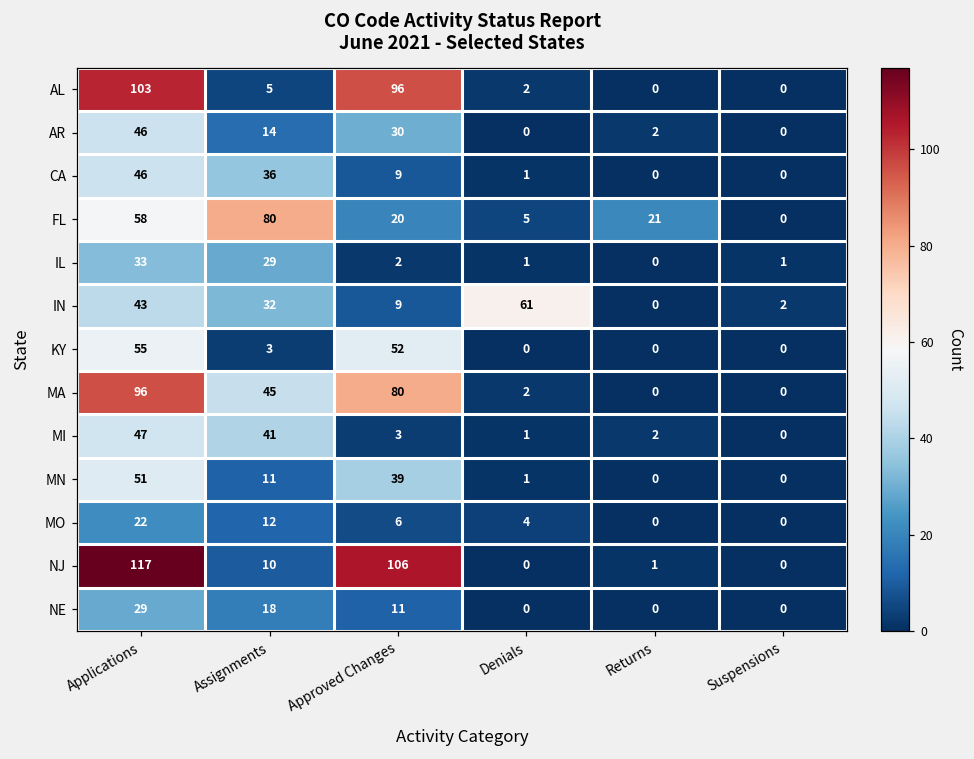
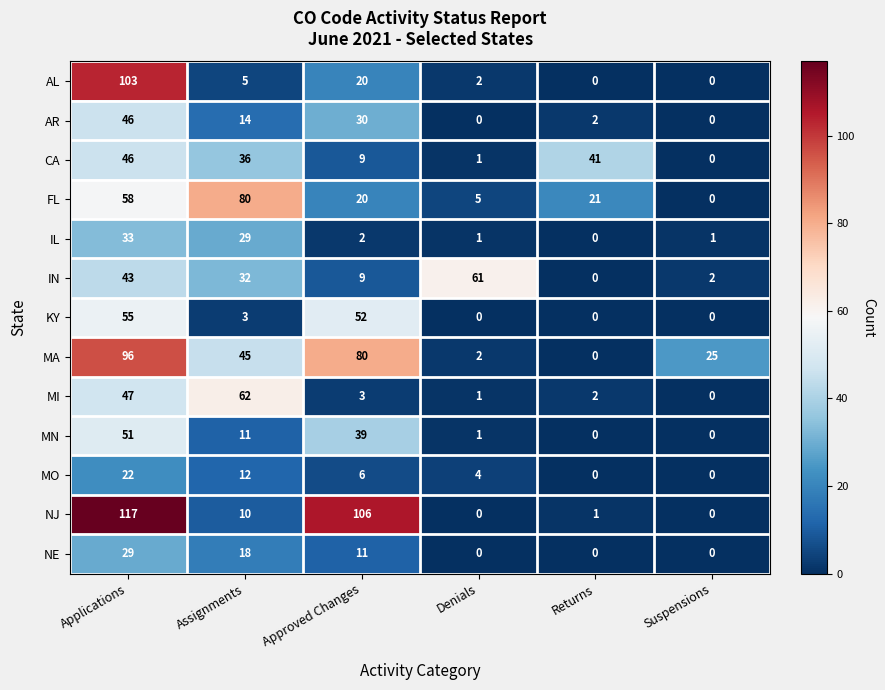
AL, Approved Changes: 96 -> 20
CA, Returns: 0 -> 41
MA, Suspensions: 0 -> 25
MI, Assignments: 41 -> 62
